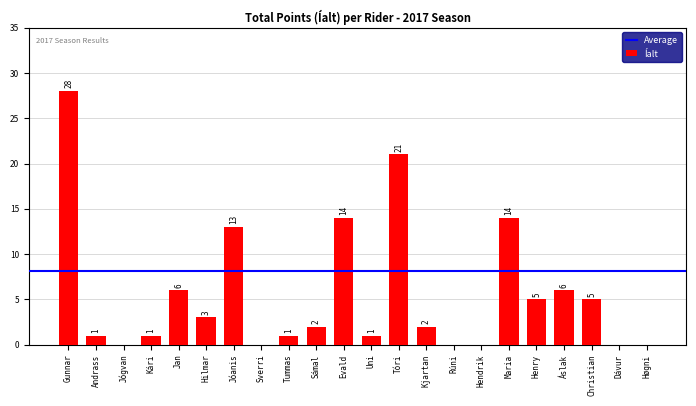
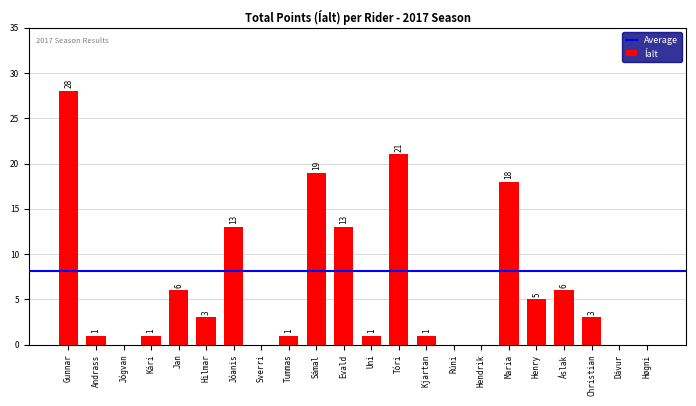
Sámal: 2 -> 19
Evald: 14 -> 13
Kjartan: 2 -> 1
Maria: 14 -> 18
Christian: 5 -> 3
